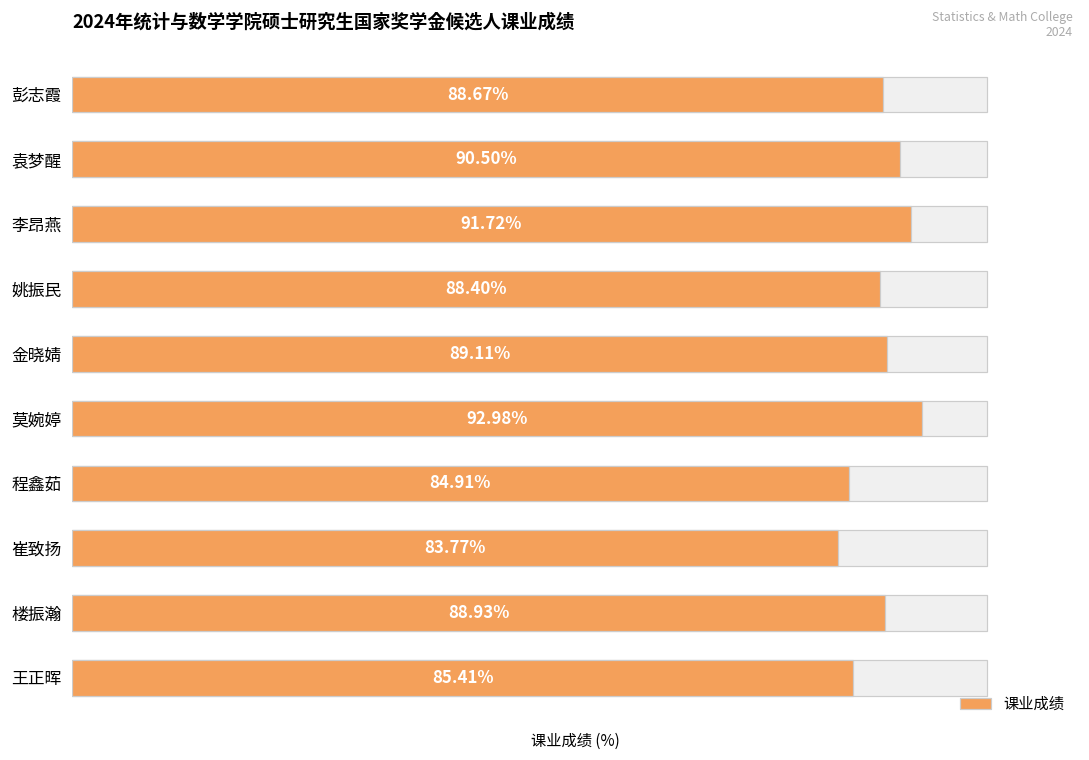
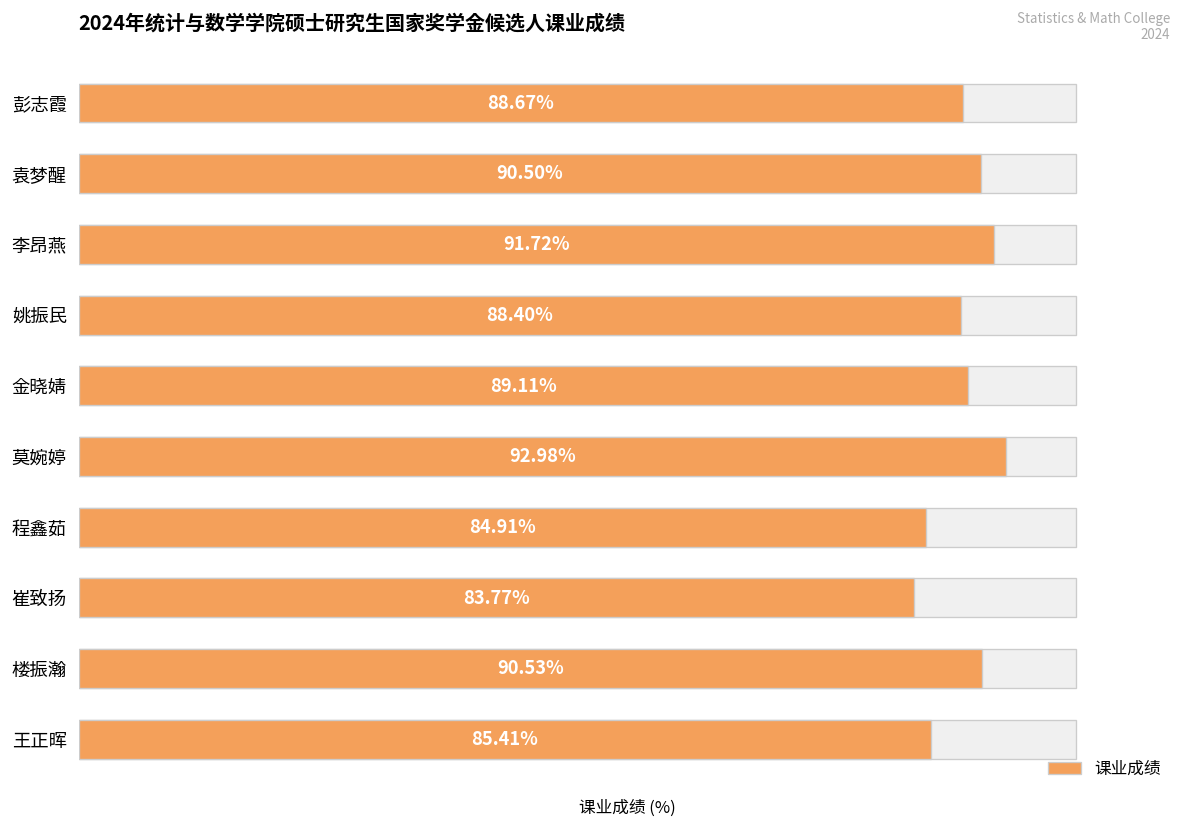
课业成绩, 楼振瀚: 88.93% -> 90.53%
